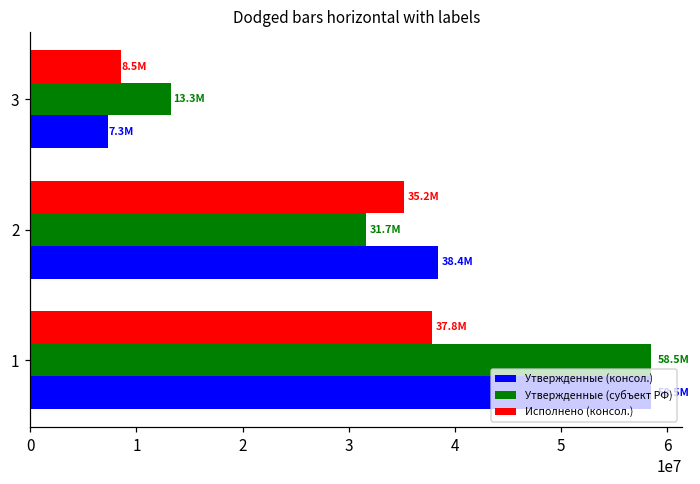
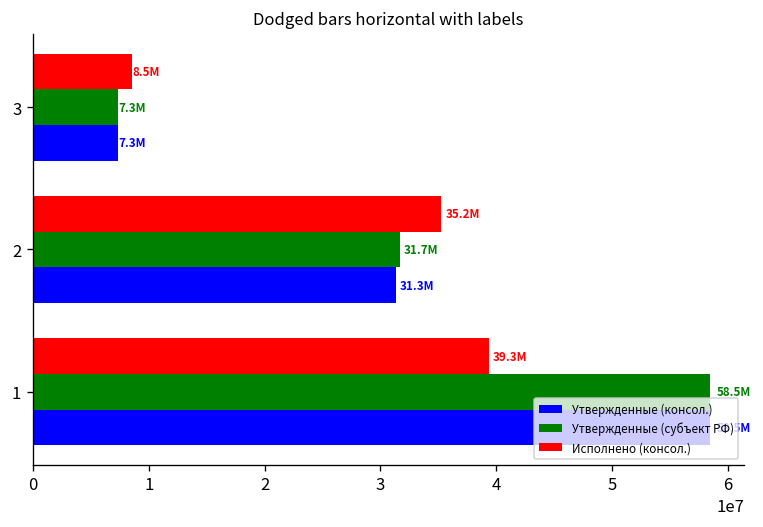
Утвержденные (субъект РФ), 3: 13.3M -> 7.3M
Утвержденные (консол.), 2: 38.4M -> 31.3M
Исполнено (консол.), 1: 37.8M -> 39.3M
